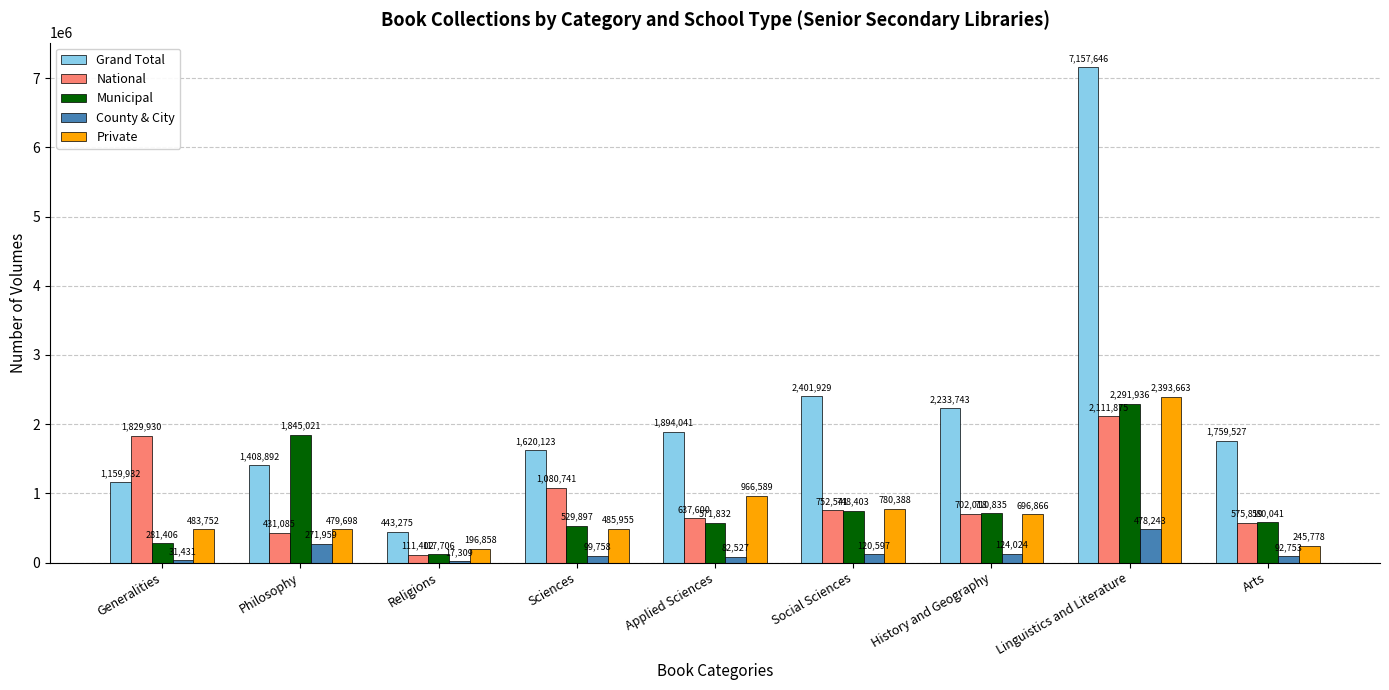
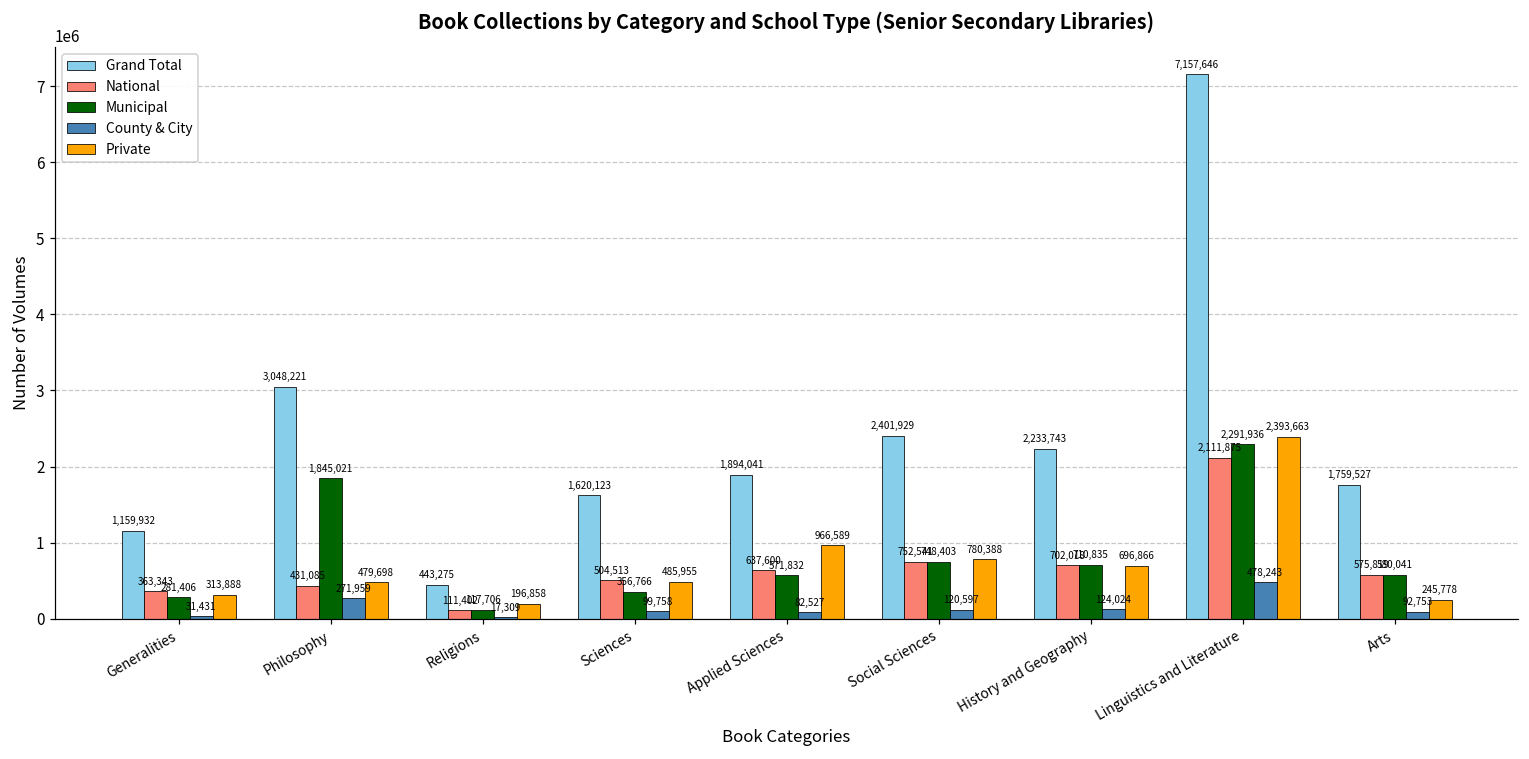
National, Generalities: 1,829,930 -> 363,343
Private, Generalities: 483,752 -> 313,888
Grand Total, Philosophy: 1,408,892 -> 3,048,221
National, Sciences: 1,080,741 -> 504,513
Municipal, Sciences: 529,897 -> 356,766
